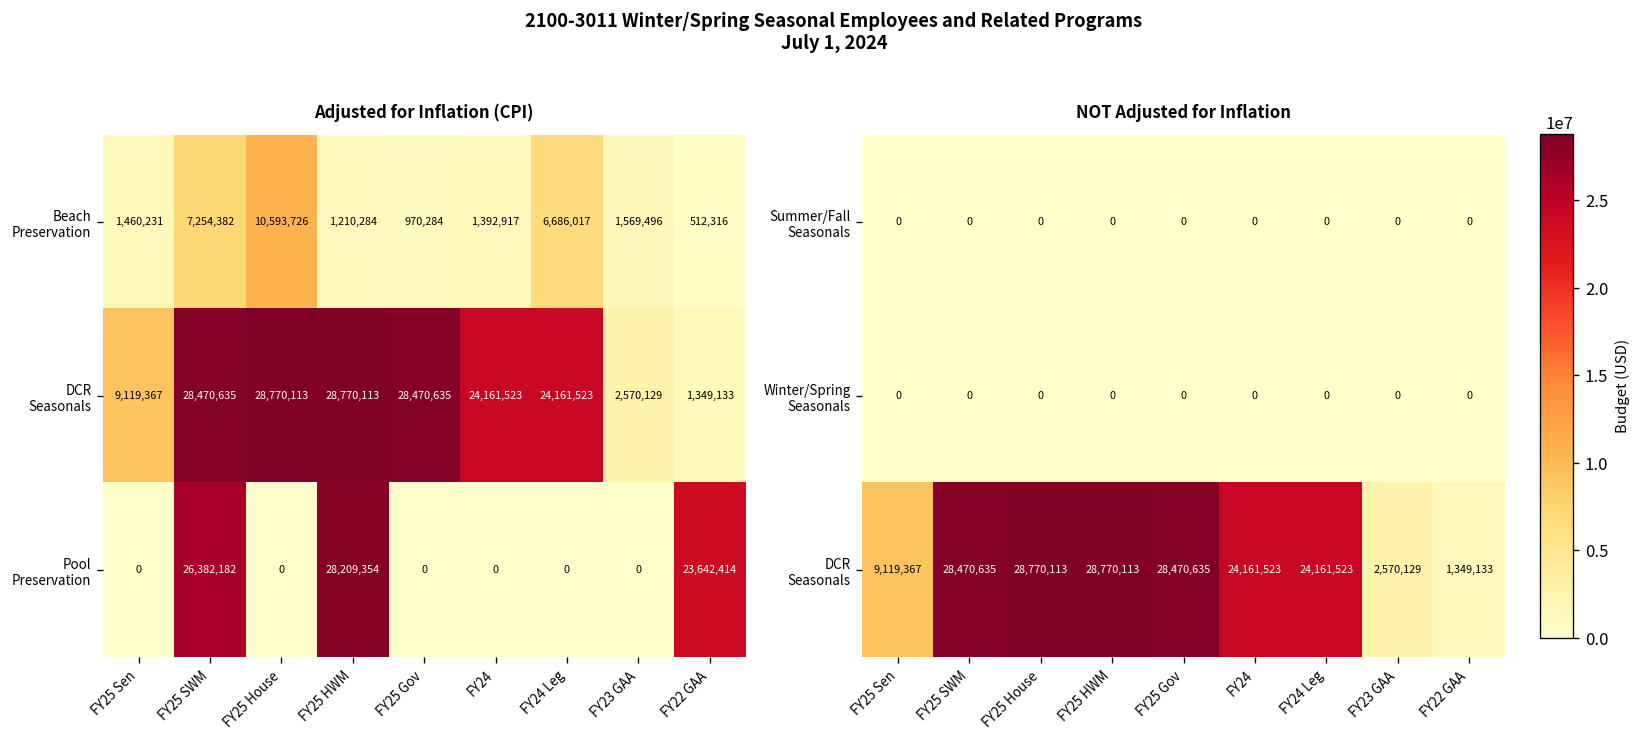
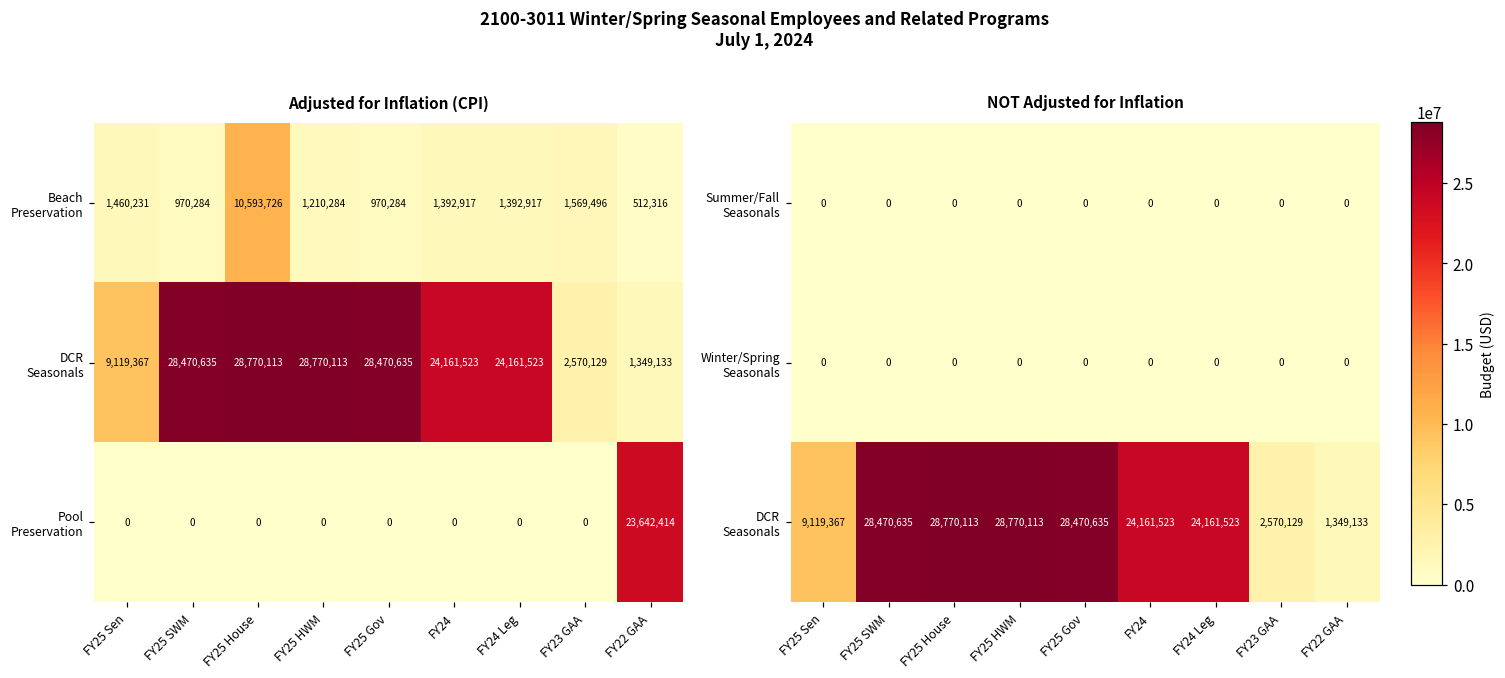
Adjusted for Inflation (CPI), Beach Preservation, FY25 SWM: 7,254,382 -> 970,284
Adjusted for Inflation (CPI), Beach Preservation, FY24 Leg: 6,686,017 -> 1,392,917
Adjusted for Inflation (CPI), Pool Preservation, FY25 SWM: 26,382,182 -> 0
Adjusted for Inflation (CPI), Pool Preservation, FY25 HWM: 28,209,354 -> 0
